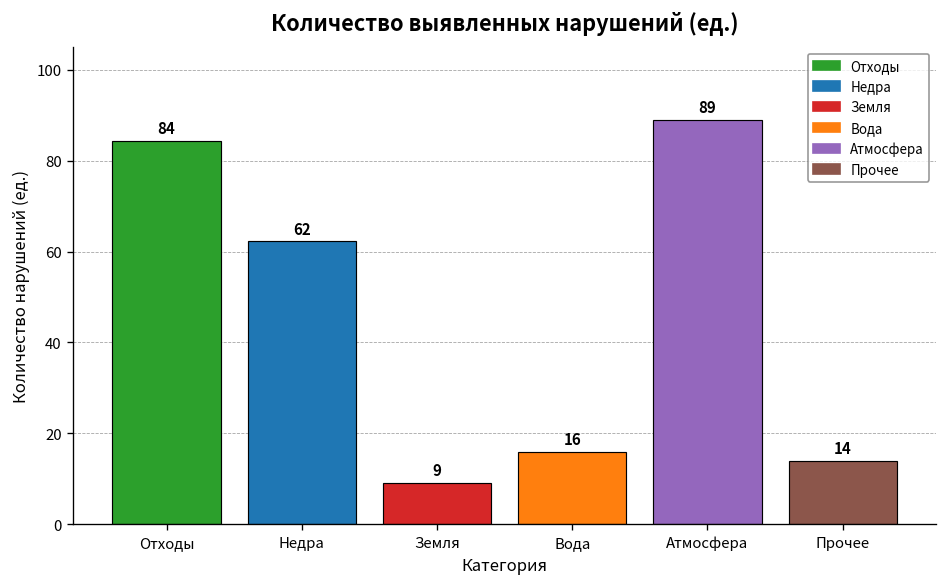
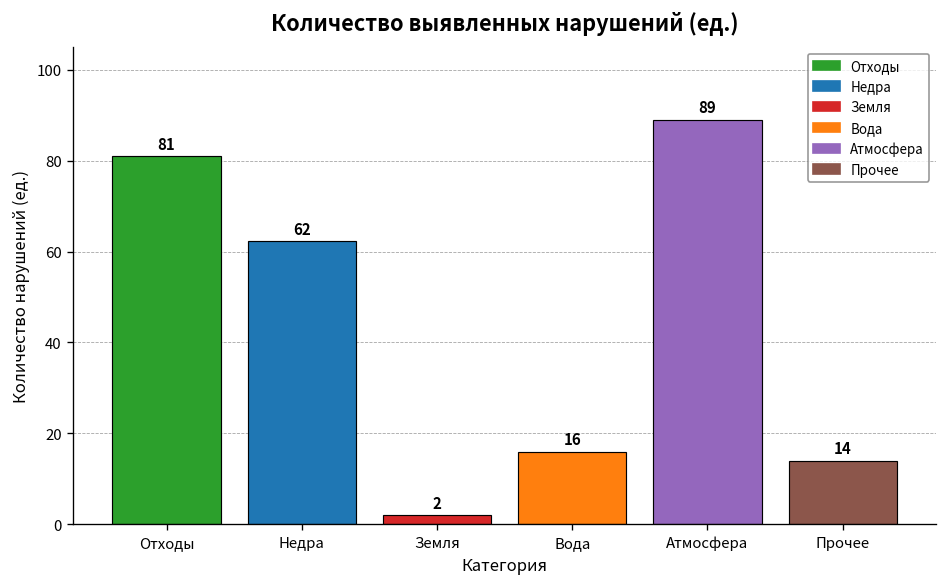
Отходы: 84 -> 81
Земля: 9 -> 2
